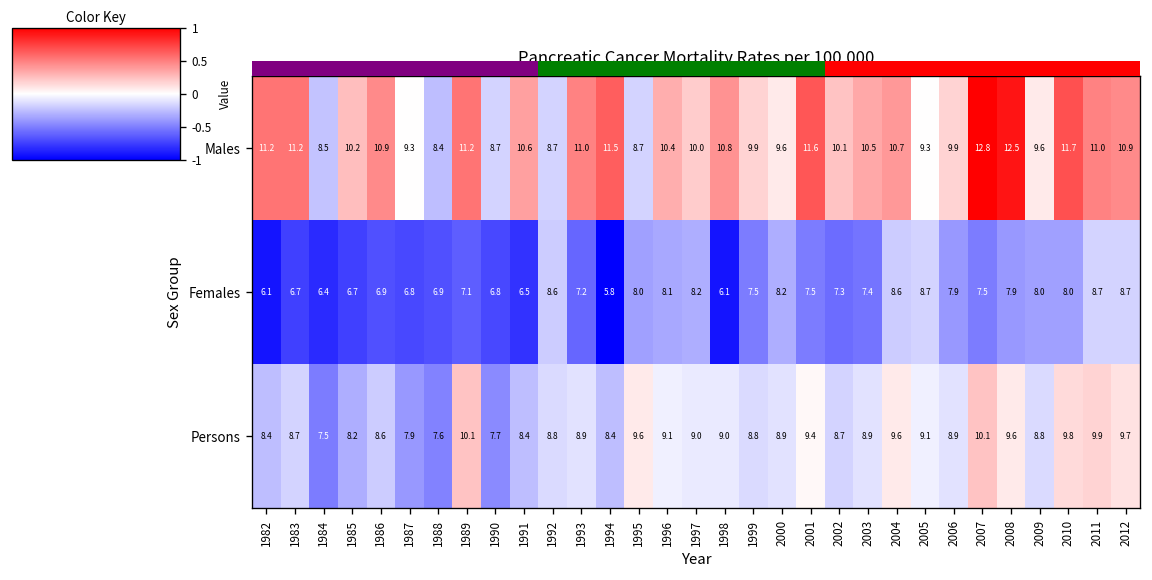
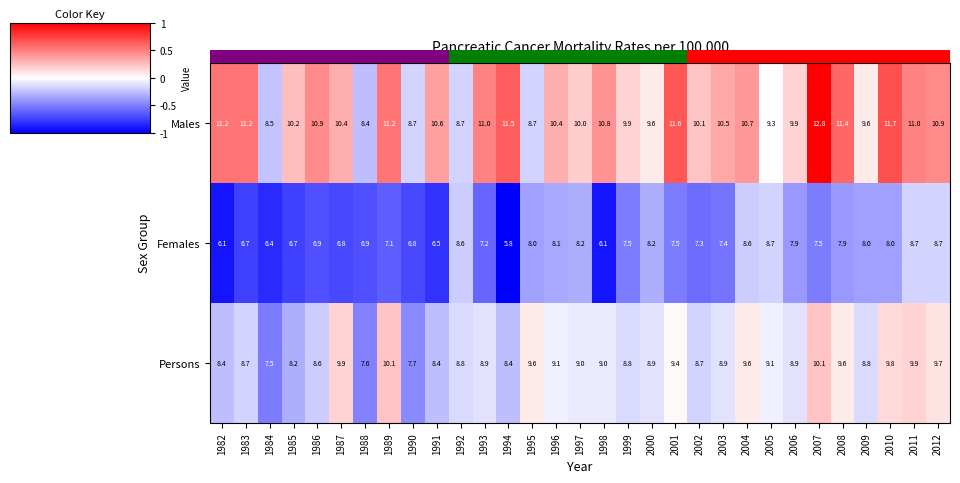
Pancreatic Cancer Mortality Rates per 100,000, Males, 1987: 9.3 -> 10.4
Pancreatic Cancer Mortality Rates per 100,000, Males, 2008: 12.5 -> 11.4
Pancreatic Cancer Mortality Rates per 100,000, Persons, 1987: 7.9 -> 9.9
